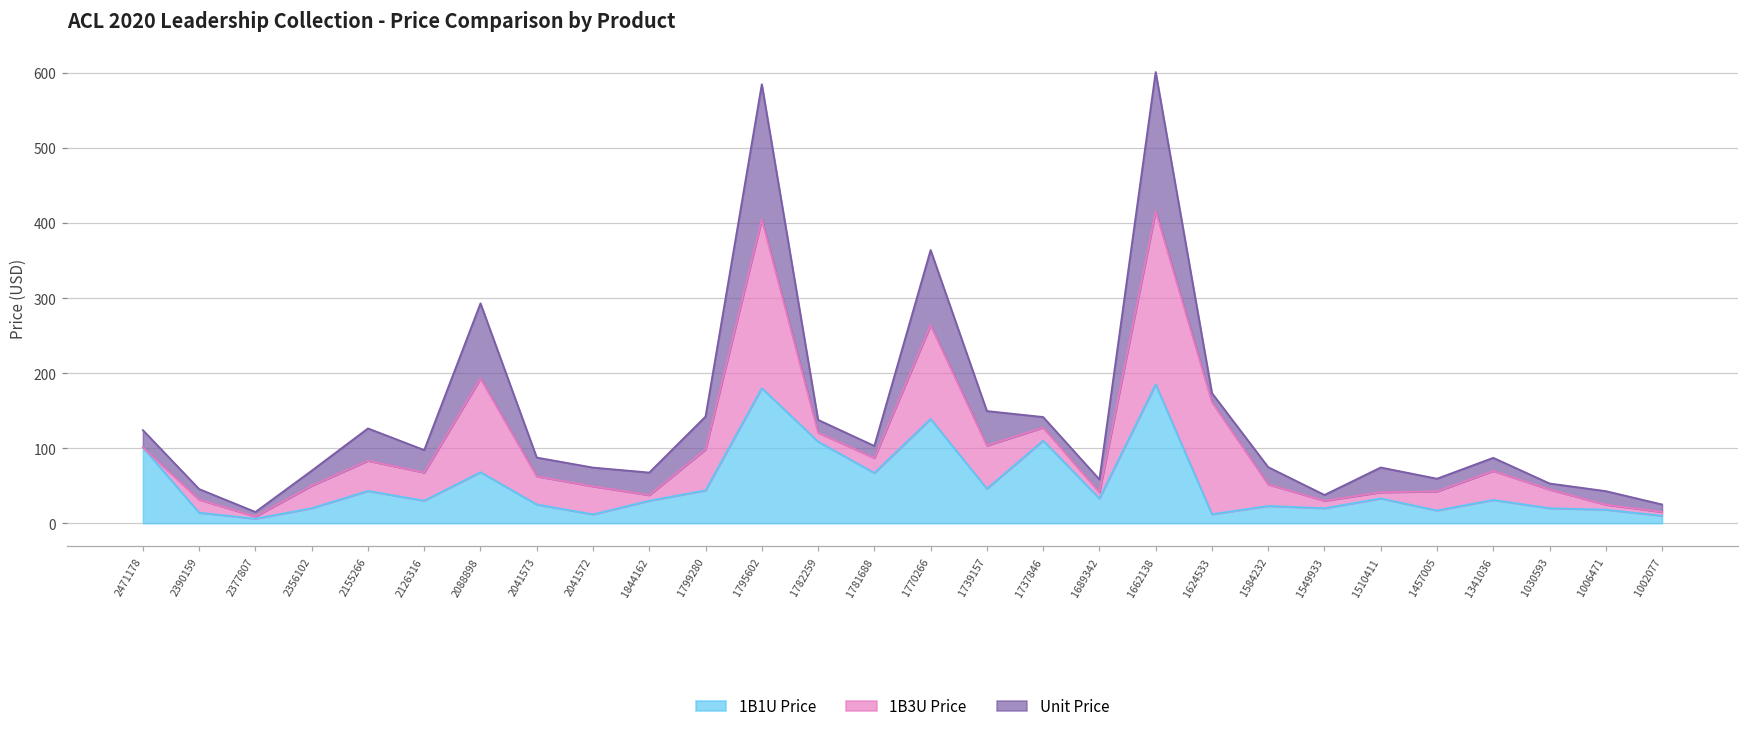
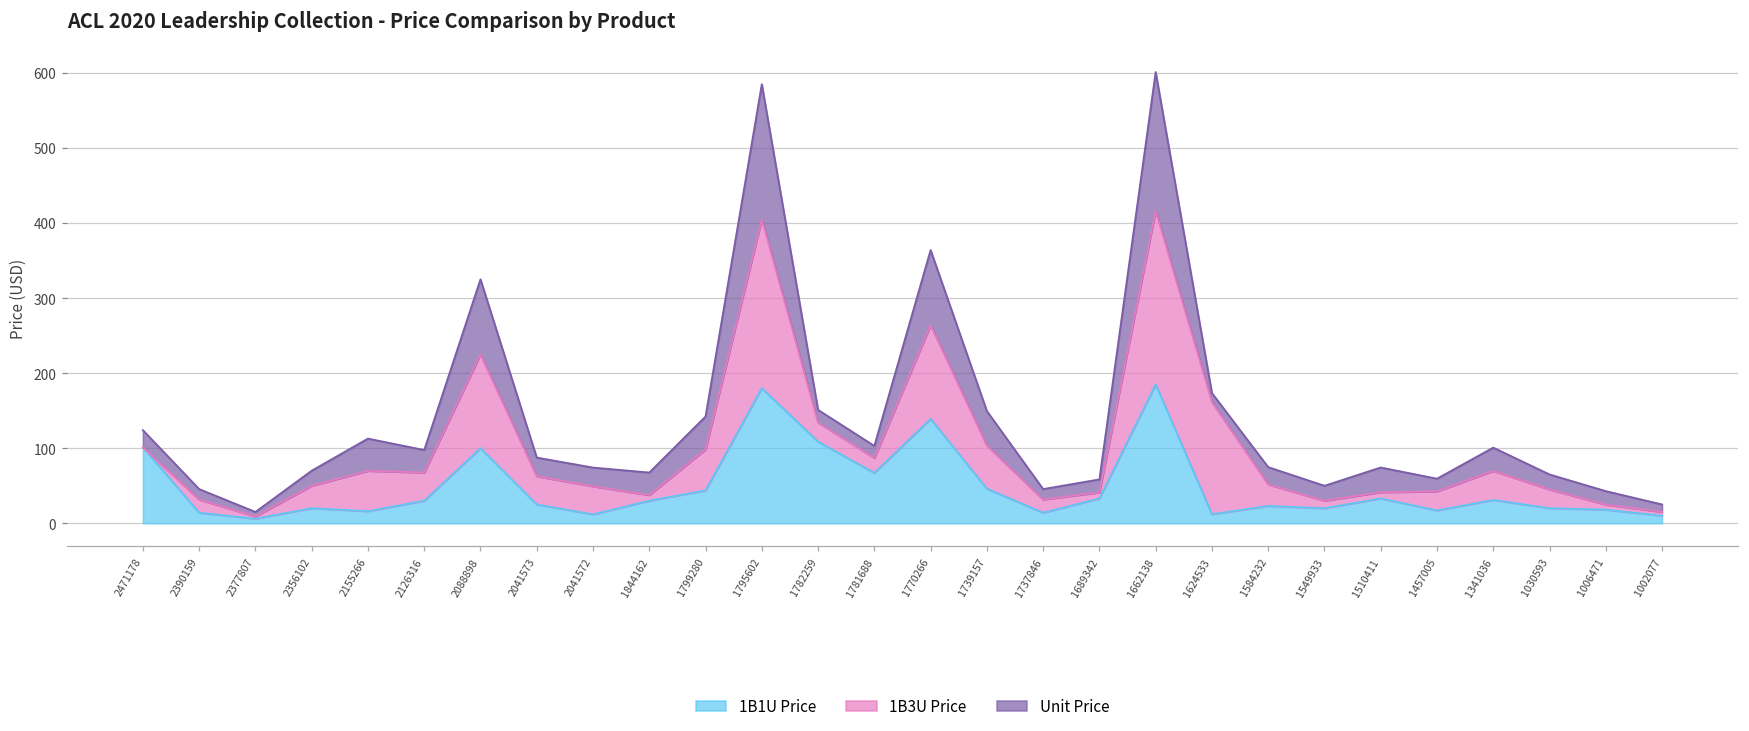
1B1U Price, 2155266: 40 -> 20
1B3U Price, 2155266: 40 -> 50
1B1U Price, 2088898: 70 -> 100
1B3U Price, 1782259: 10 -> 30
1B1U Price, 1737846: 110 -> 10
Unit Price, 1549933: 10 -> 20
Unit Price, 1341036: 20 -> 30
Unit Price, 1030593: 10 -> 20
